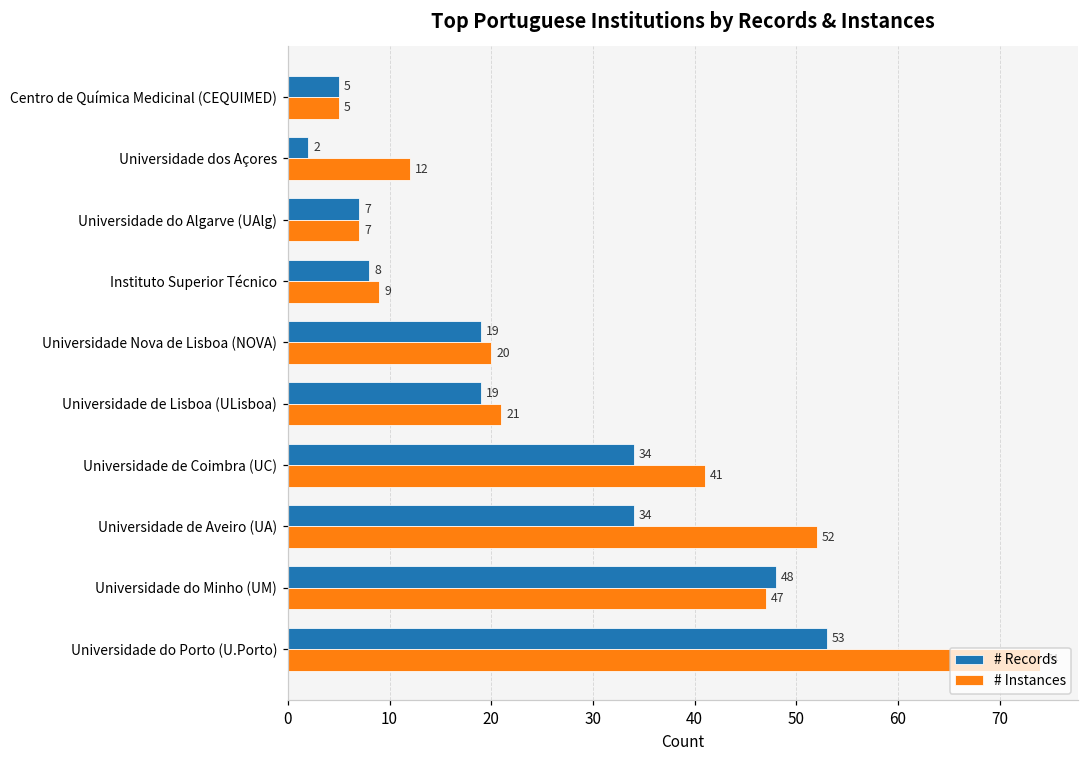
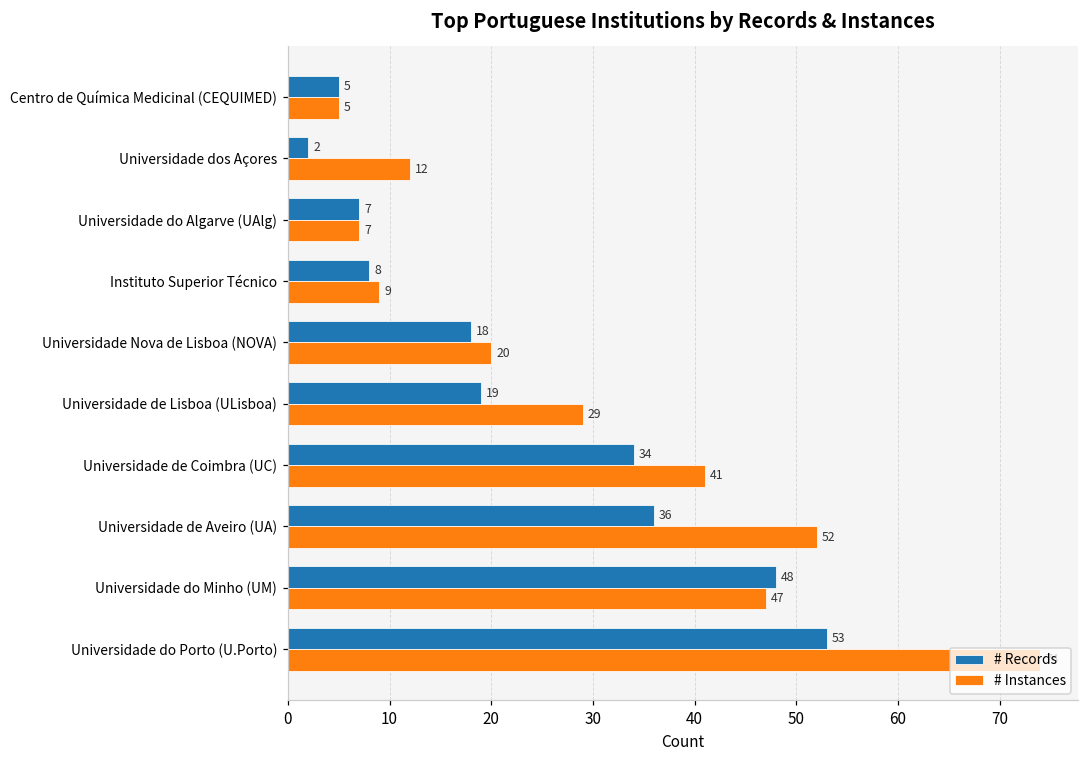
# Records, Universidade Nova de Lisboa (NOVA): 19 -> 18
# Instances, Universidade de Lisboa (ULisboa): 21 -> 29
# Records, Universidade de Aveiro (UA): 34 -> 36
